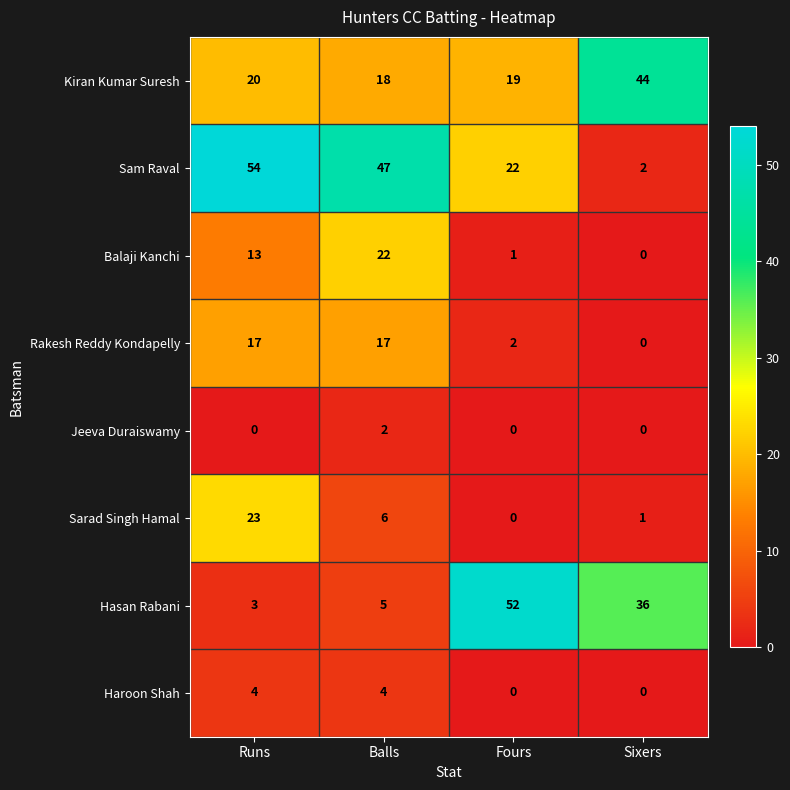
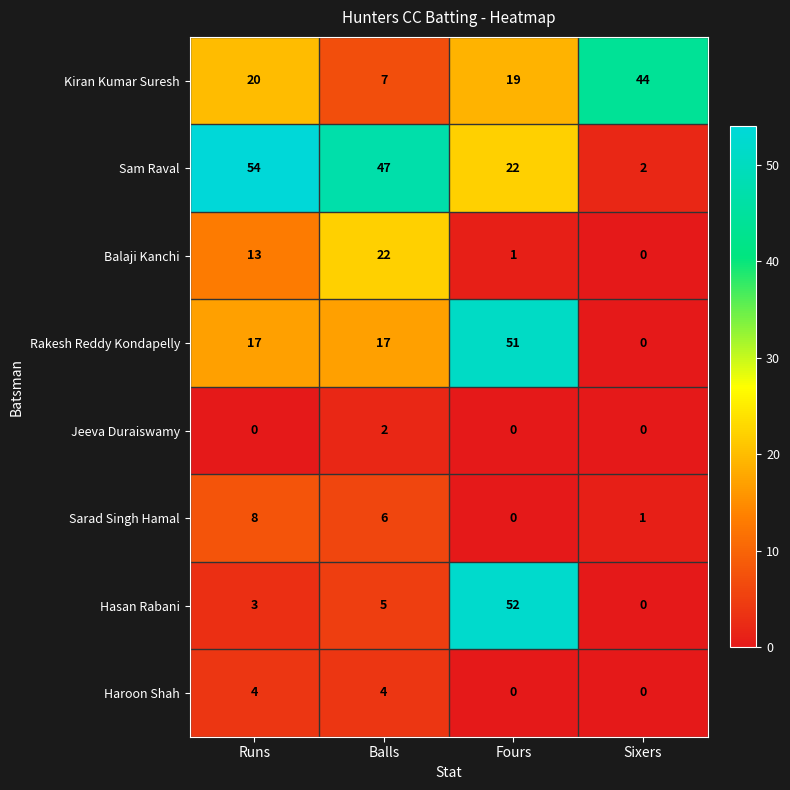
Kiran Kumar Suresh, Balls: 18 -> 7
Rakesh Reddy Kondapelly, Fours: 2 -> 51
Sarad Singh Hamal, Runs: 23 -> 8
Hasan Rabani, Sixers: 36 -> 0
